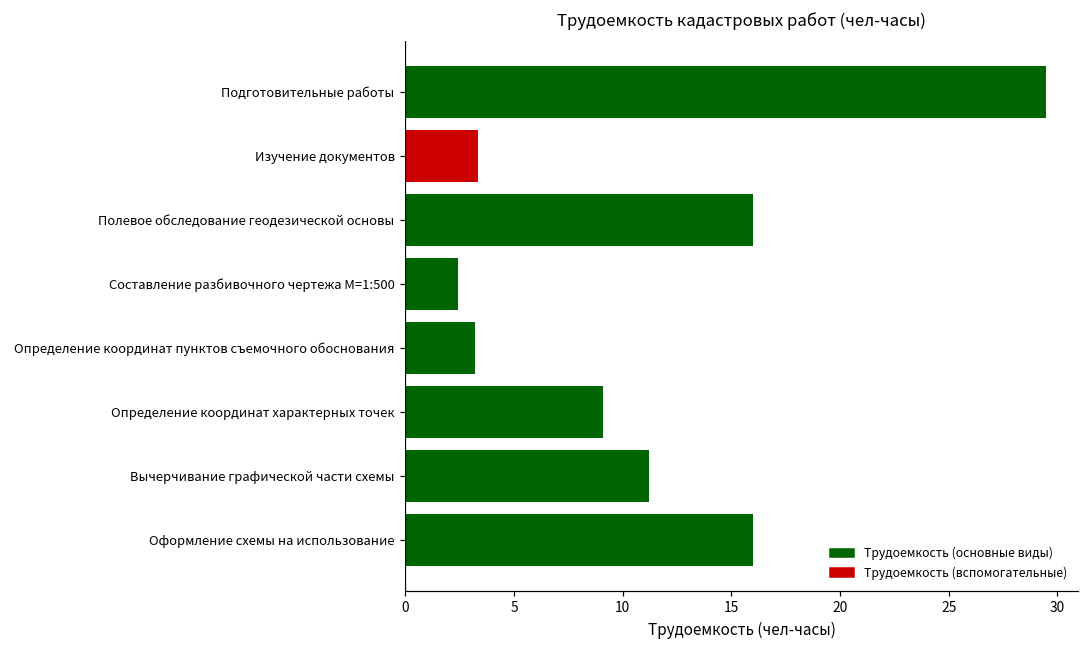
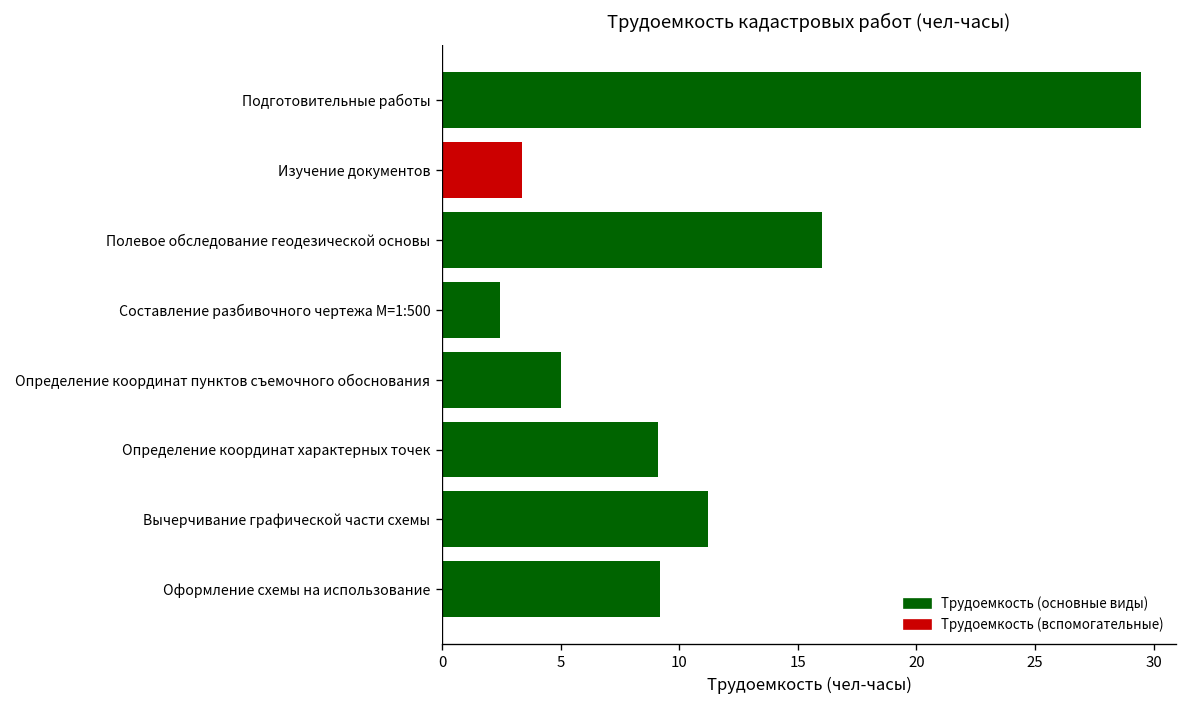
Определение координат пунктов съемочного обоснования: 3.2 -> 5.0
Оформление схемы на использование: 16.0 -> 9.2
